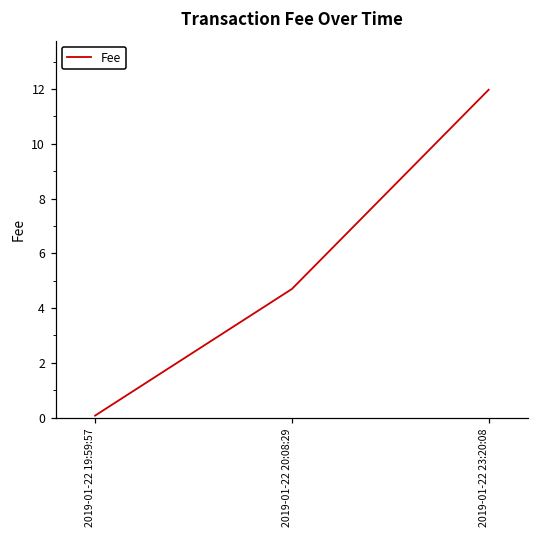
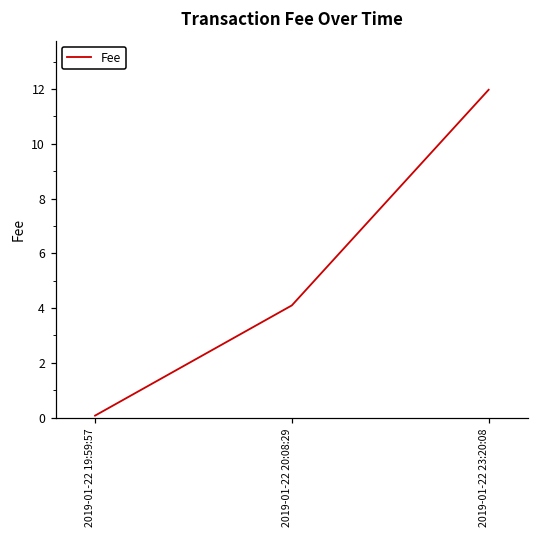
2019-01-22 20:08:29: 4.7 -> 4.1
